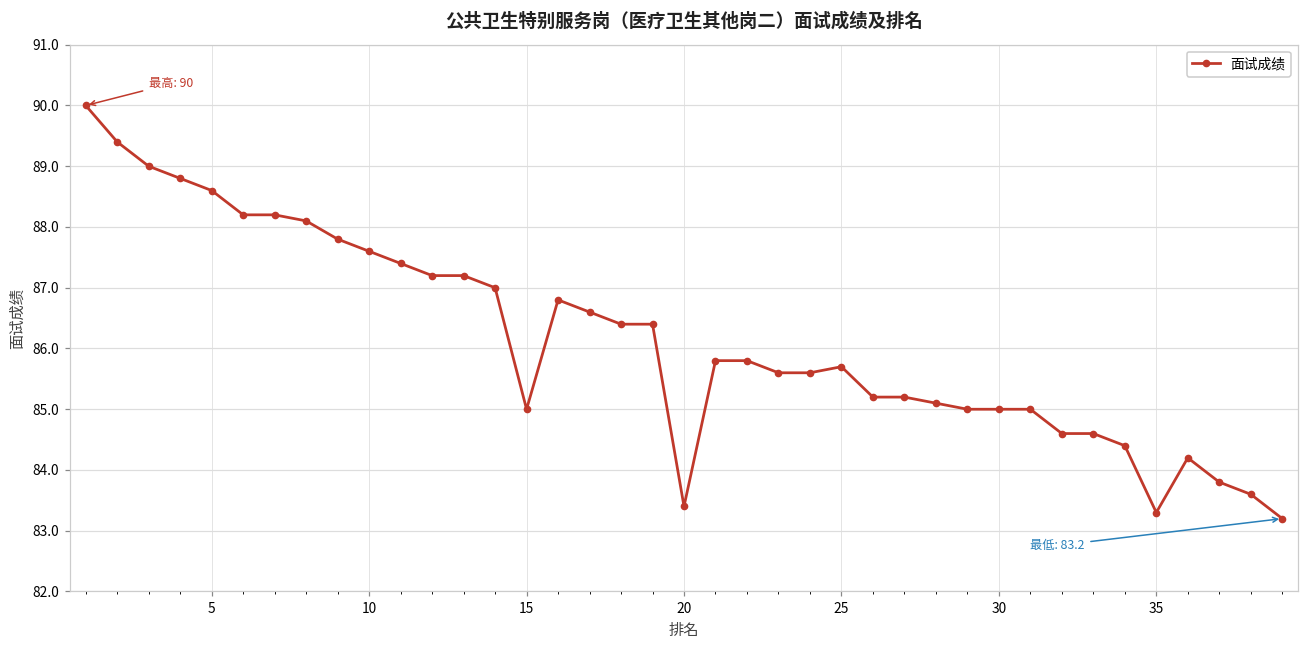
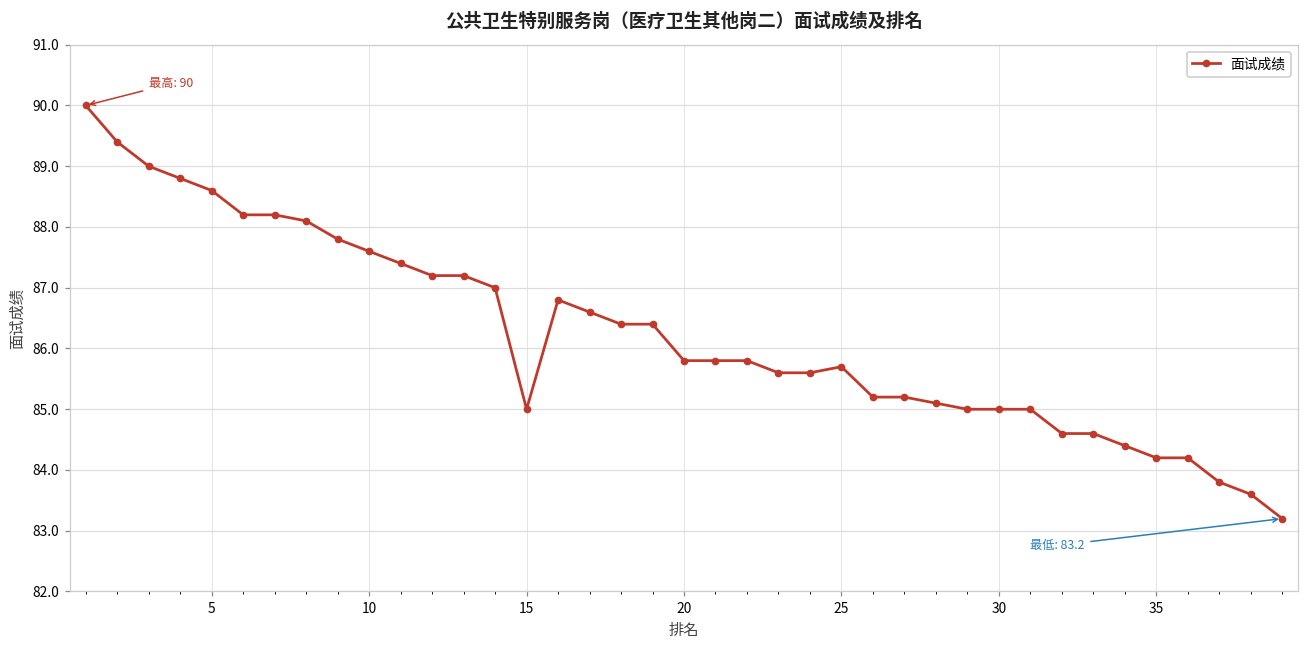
20: 83.4 -> 85.8
35: 83.3 -> 84.2
